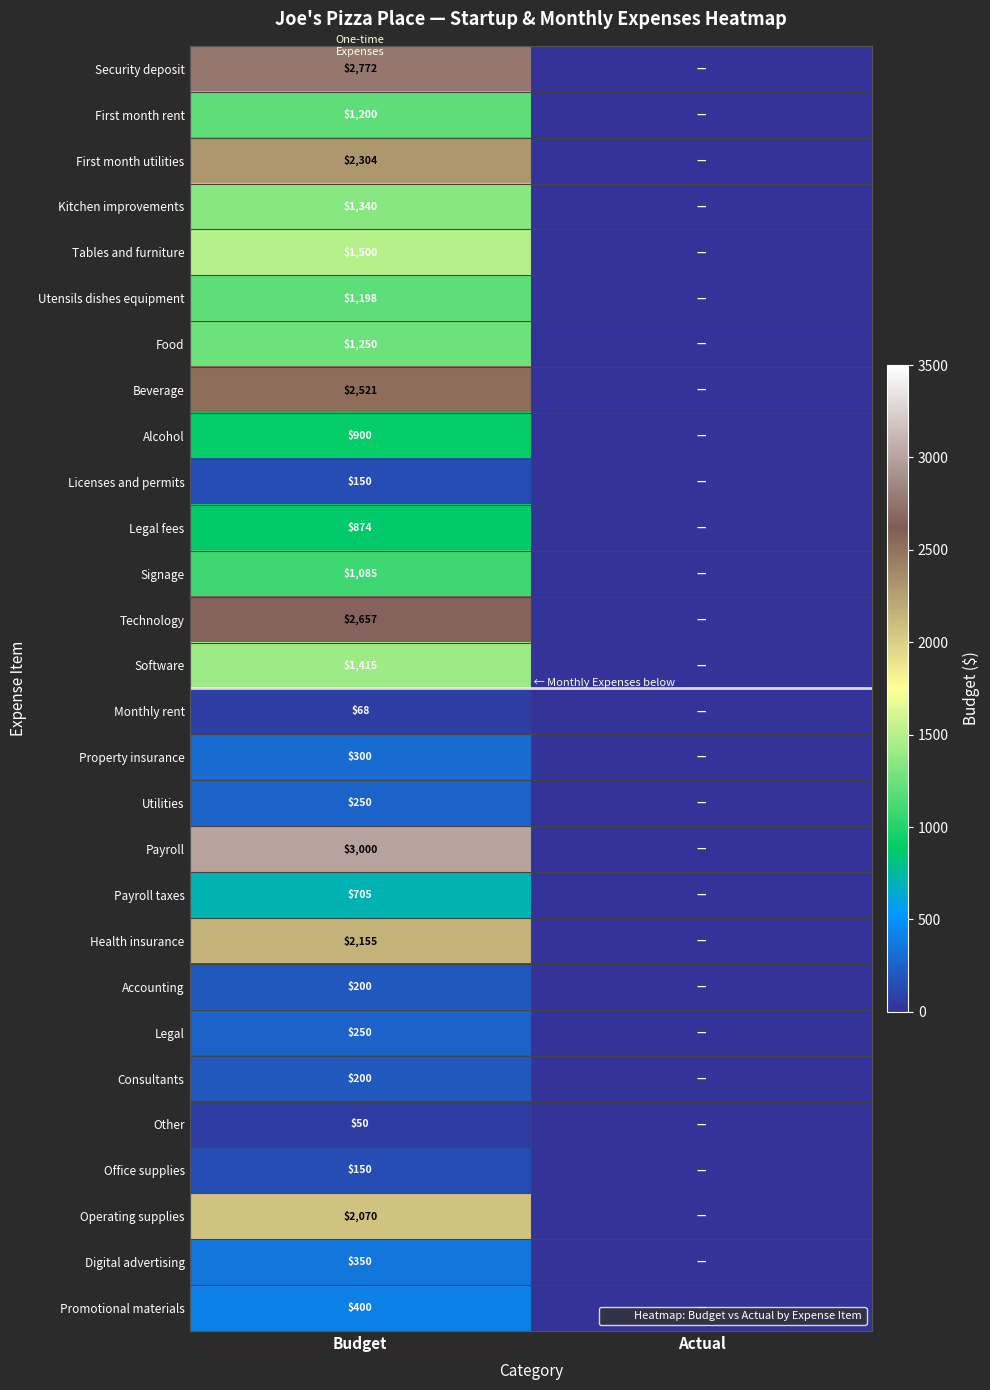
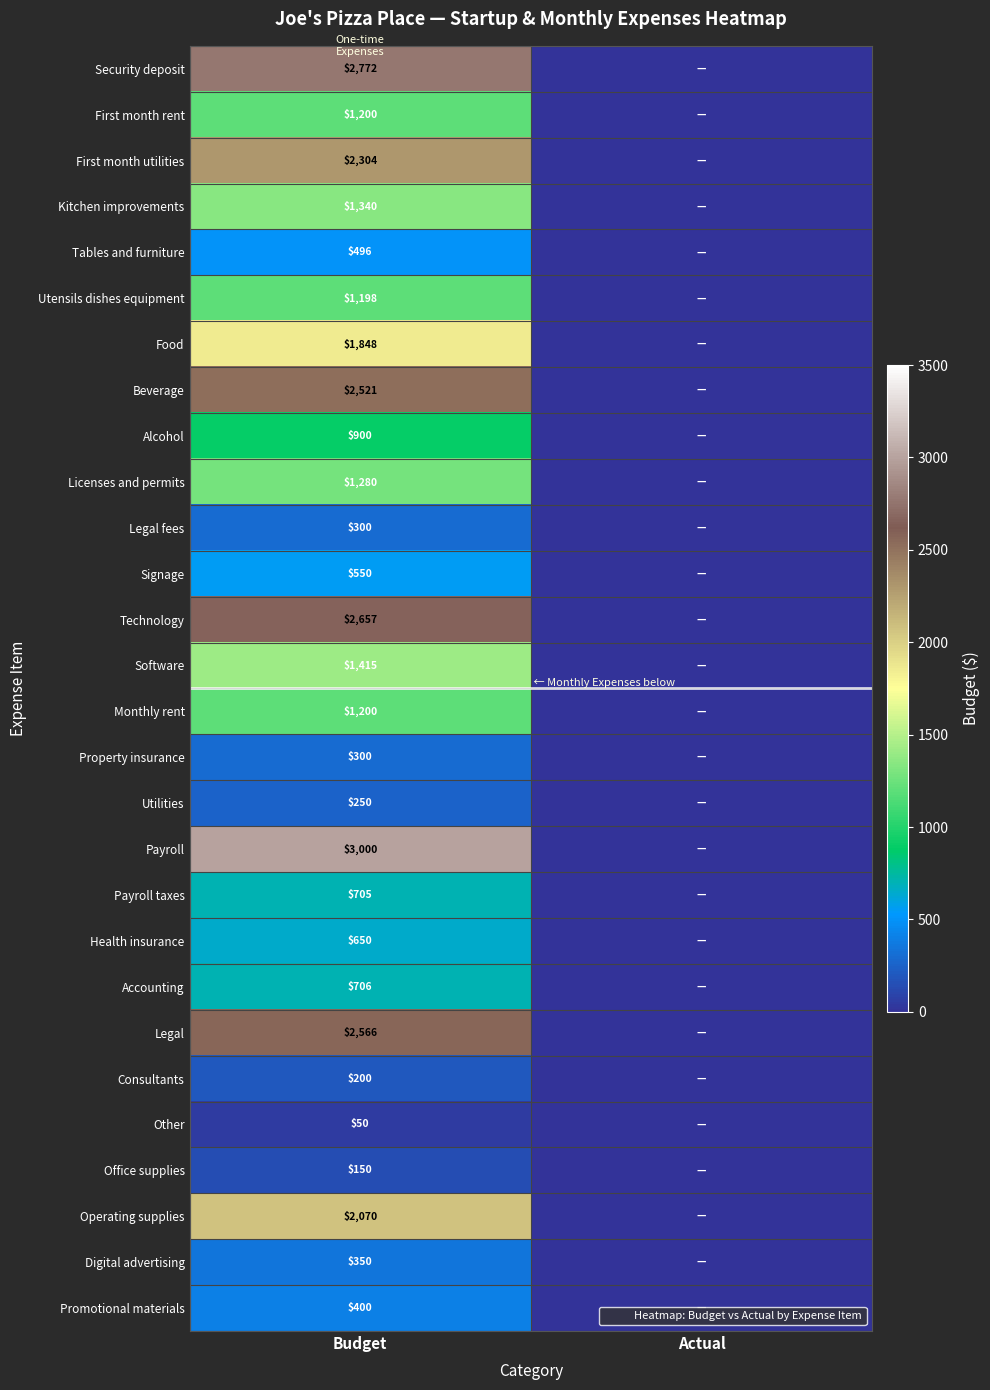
Tables and furniture, Budget: $1,500 -> $496
Food, Budget: $1,250 -> $1,848
Licenses and permits, Budget: $150 -> $1,280
Legal fees, Budget: $874 -> $300
Signage, Budget: $1,085 -> $550
Monthly rent, Budget: $68 -> $1,200
Health insurance, Budget: $2,155 -> $650
Accounting, Budget: $200 -> $706
Legal, Budget: $250 -> $2,566
